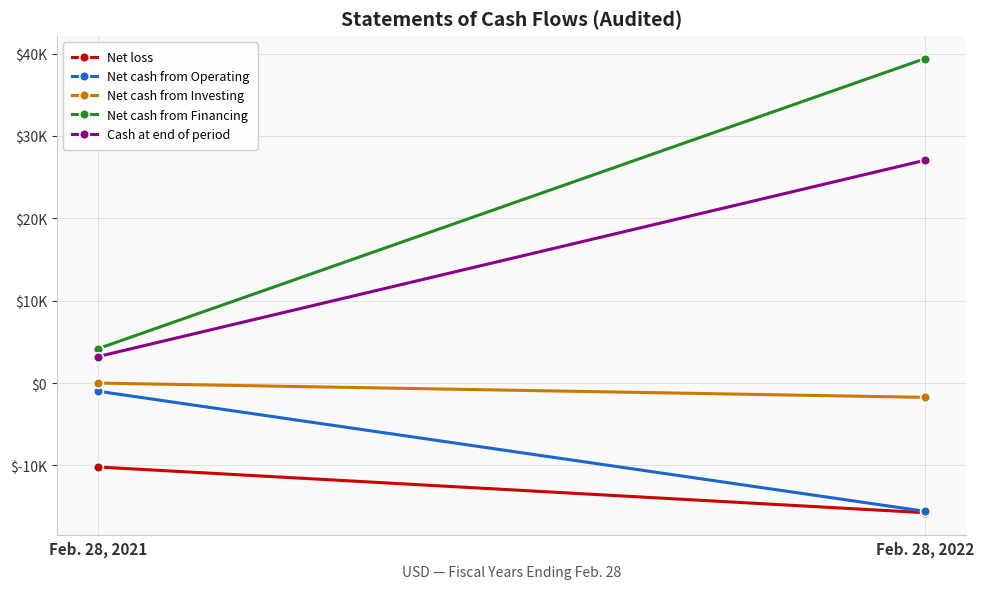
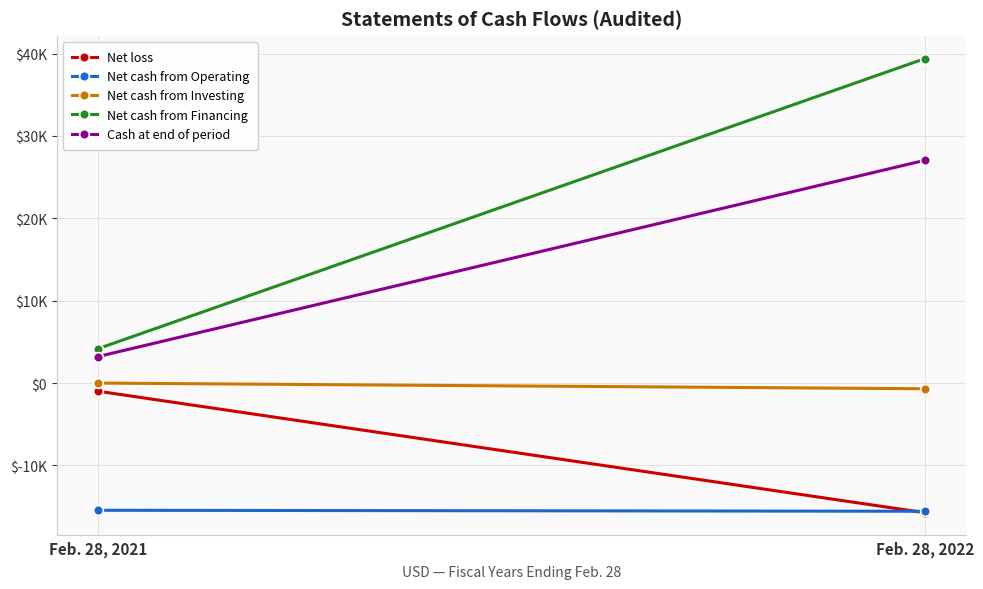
Net loss, Feb. 28, 2021: $-10000 -> $-1000
Net cash from Operating, Feb. 28, 2021: $-1000 -> $-15000
Net cash from Investing, Feb. 28, 2022: $-2000 -> $-1000
